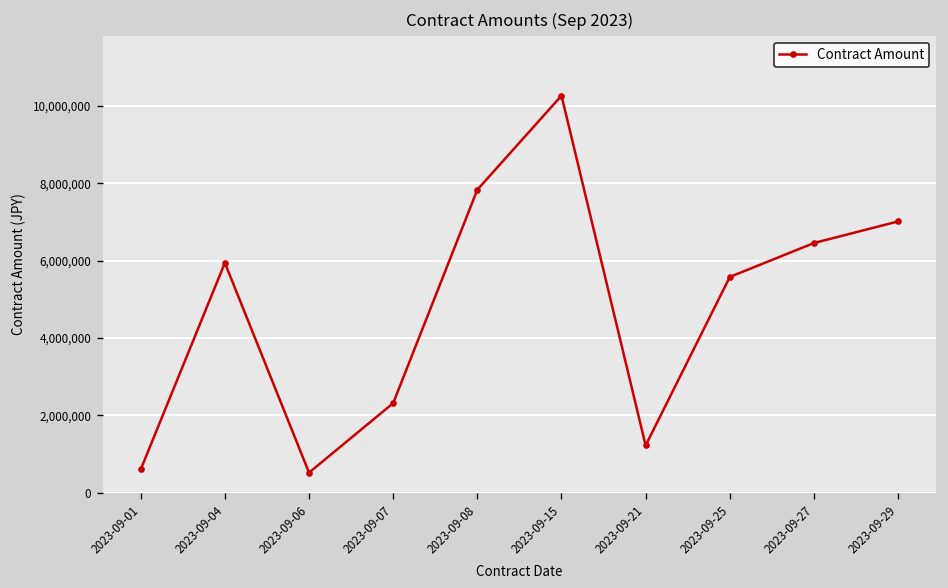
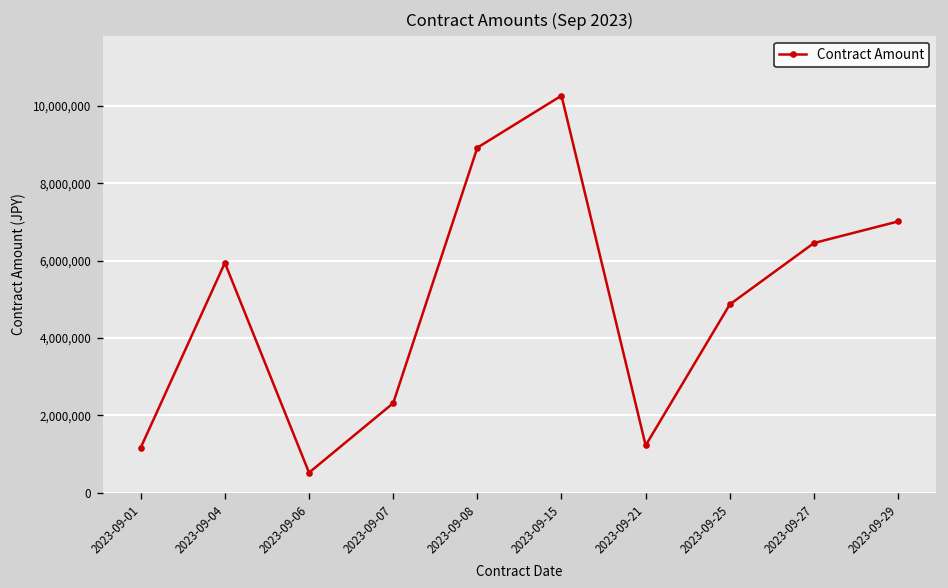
2023-09-01: 600,000 -> 1,200,000
2023-09-08: 7,800,000 -> 8,900,000
2023-09-25: 5,600,000 -> 4,900,000
